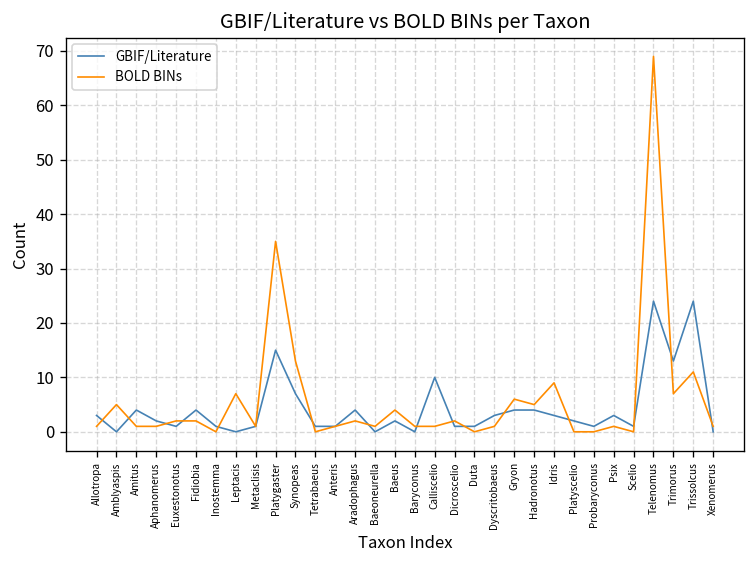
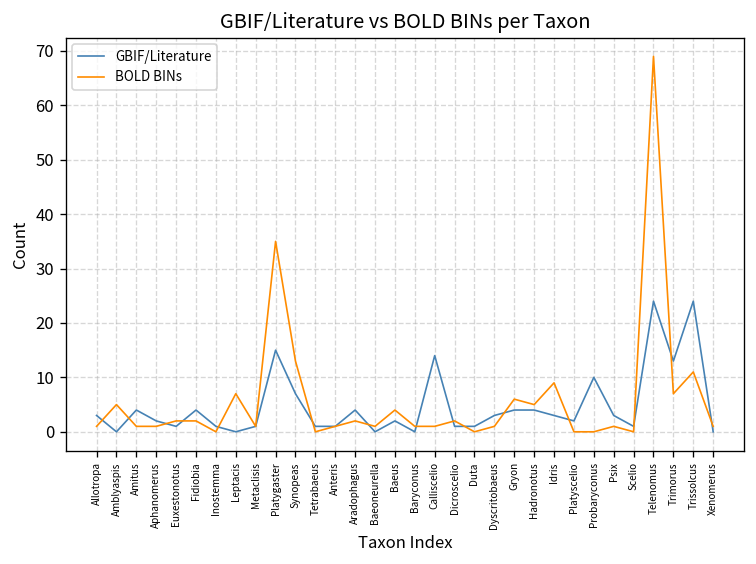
GBIF/Literature, Calliscelio: 10 -> 14
GBIF/Literature, Probaryconus: 1 -> 10
